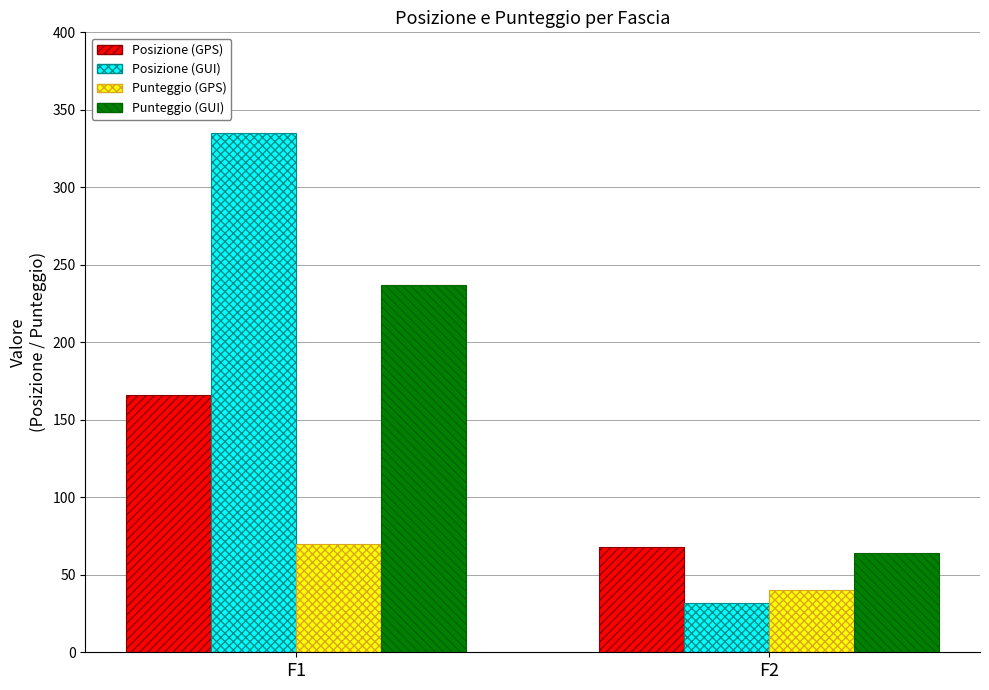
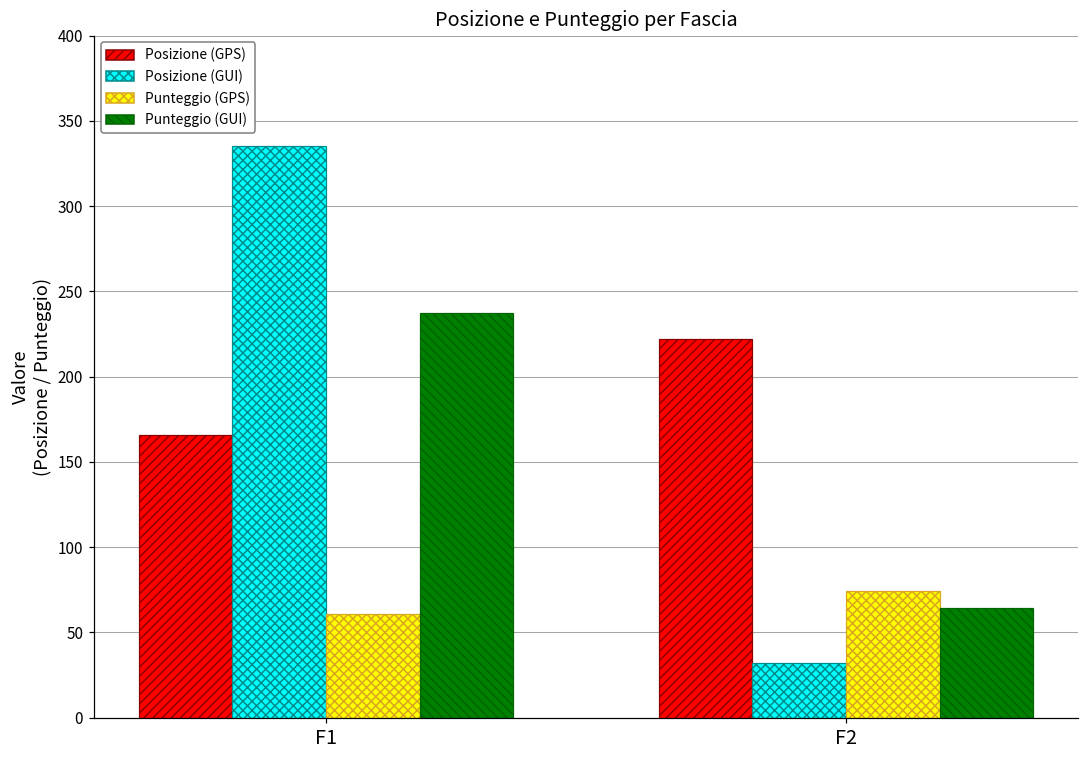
Punteggio (GPS), F1: 70 -> 61
Posizione (GPS), F2: 68 -> 222
Punteggio (GPS), F2: 40 -> 74
